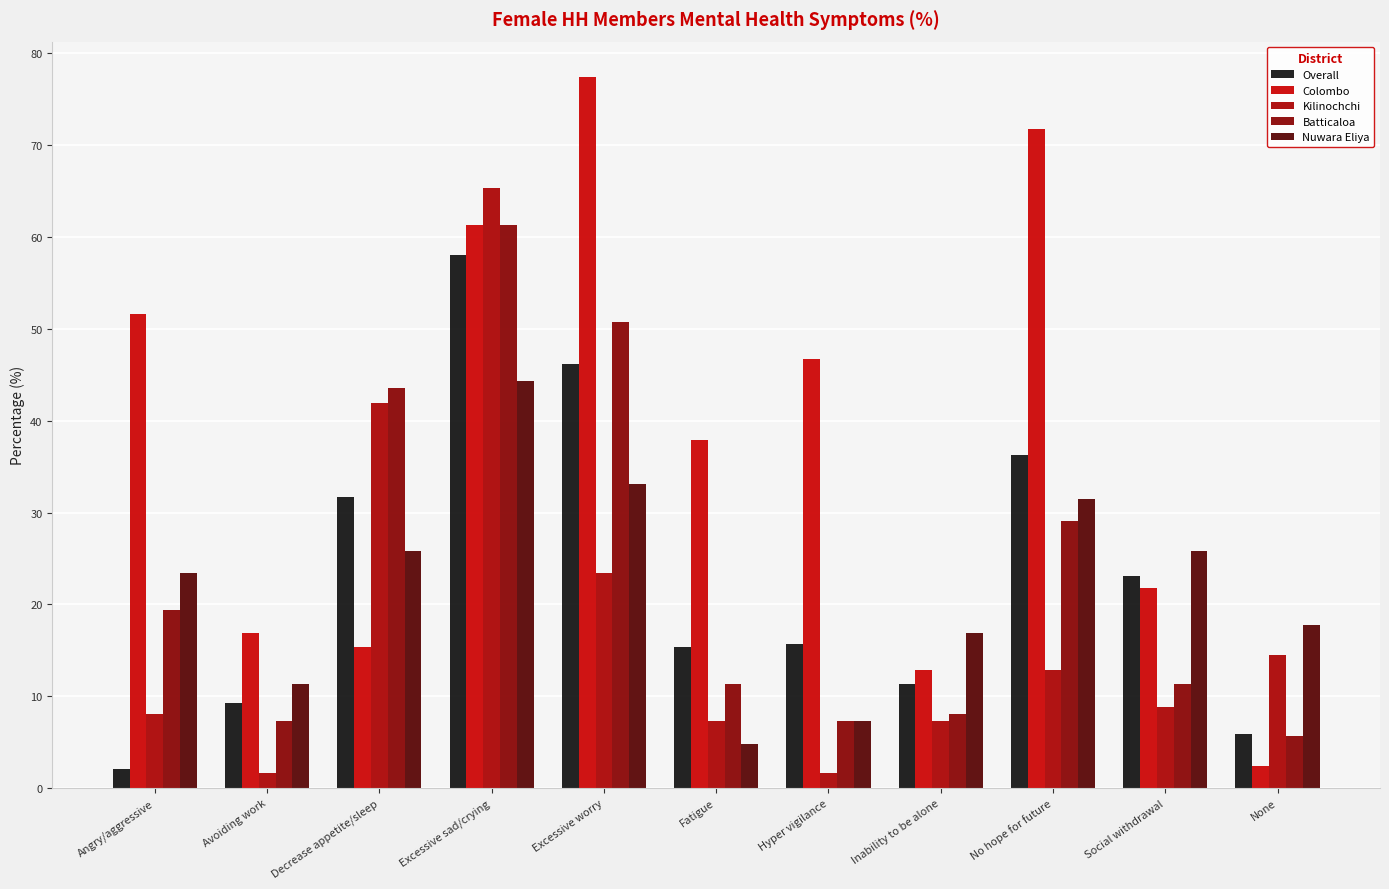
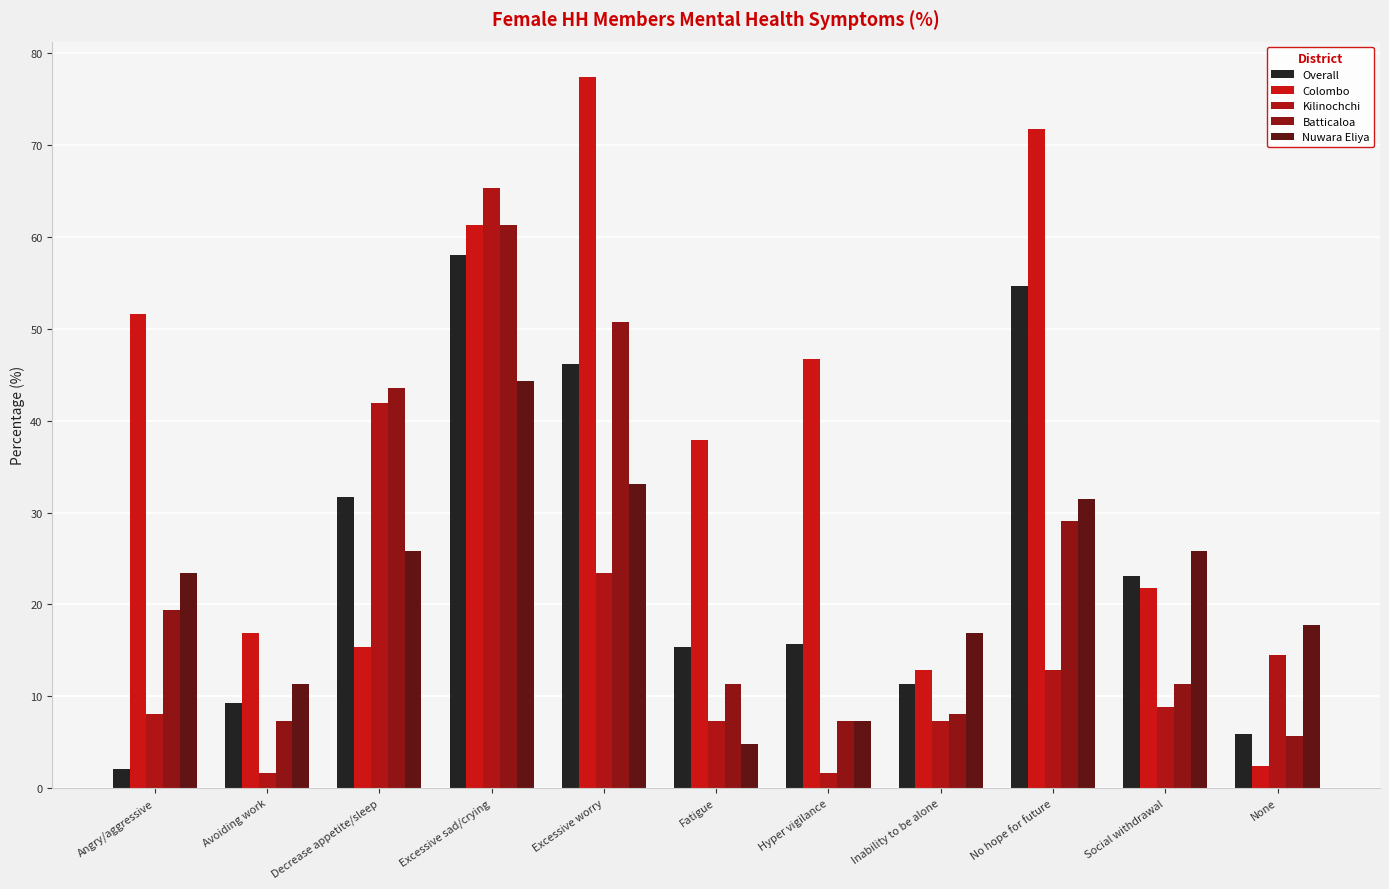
Overall, No hope for future: 36 -> 55
